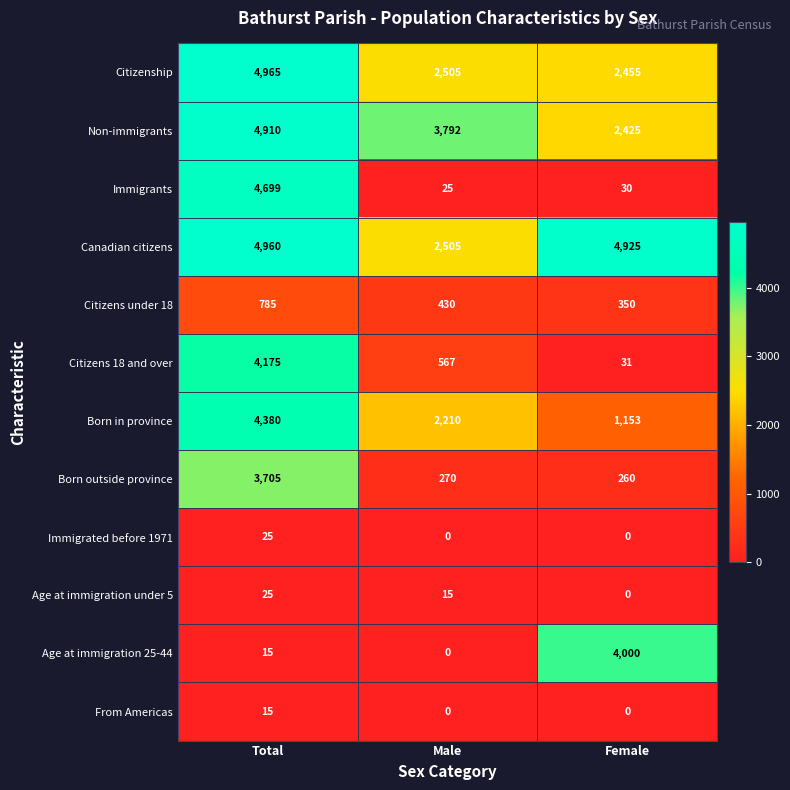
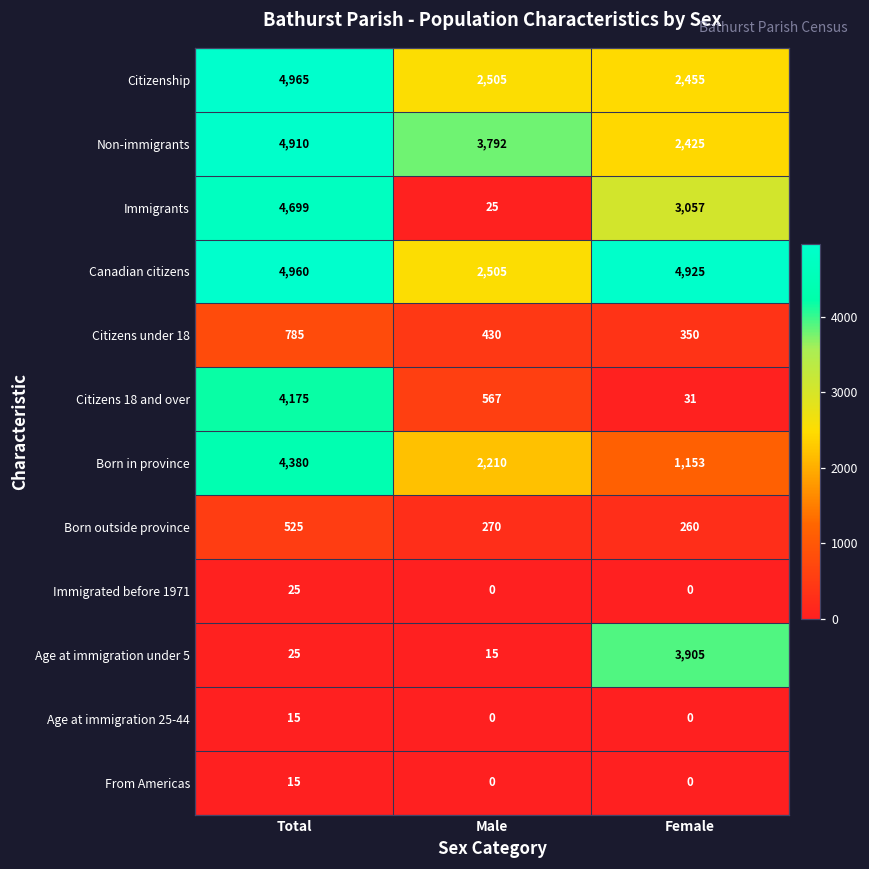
Immigrants, Female: 30 -> 3,057
Born outside province, Total: 3,705 -> 525
Age at immigration under 5, Female: 0 -> 3,905
Age at immigration 25-44, Female: 4,000 -> 0
